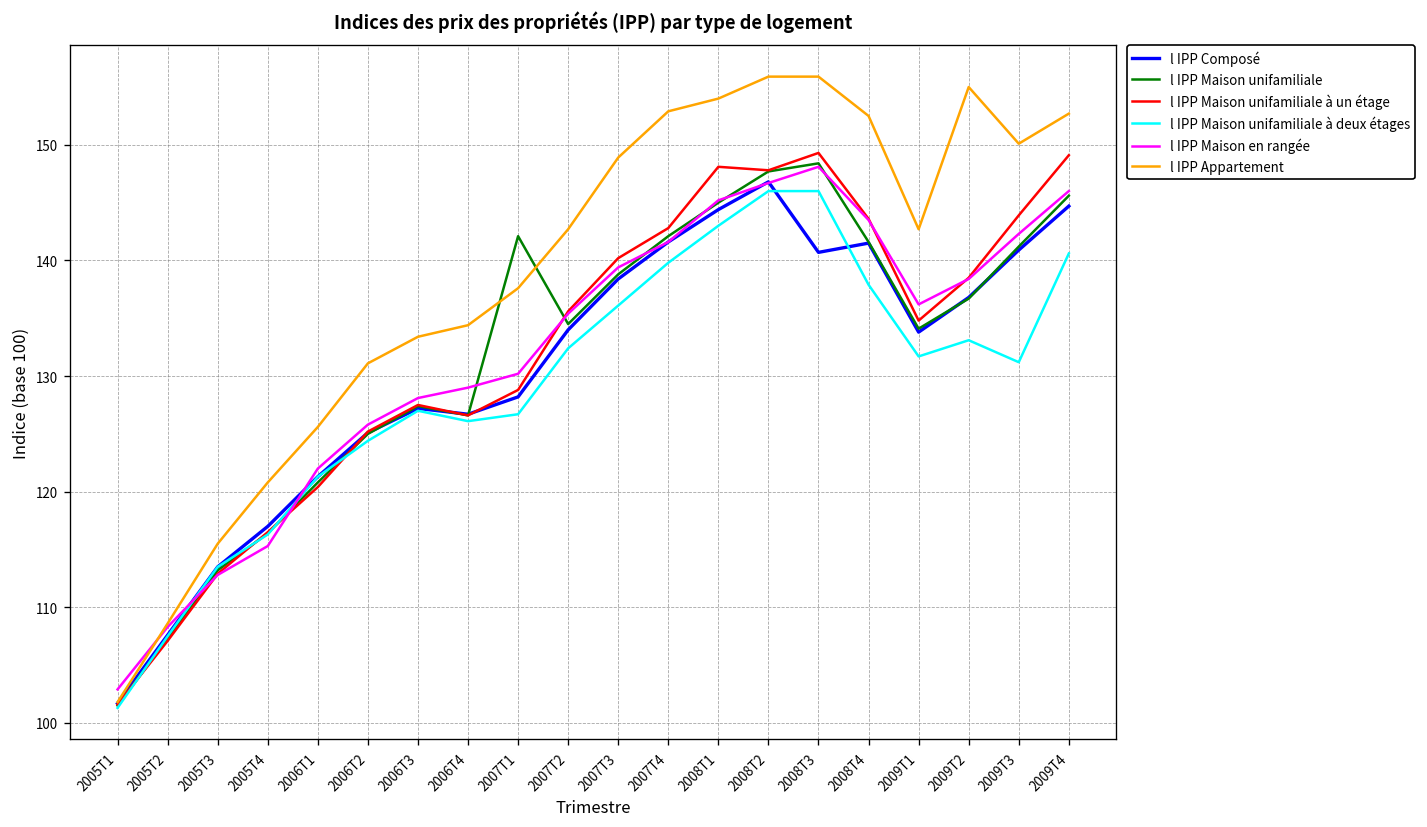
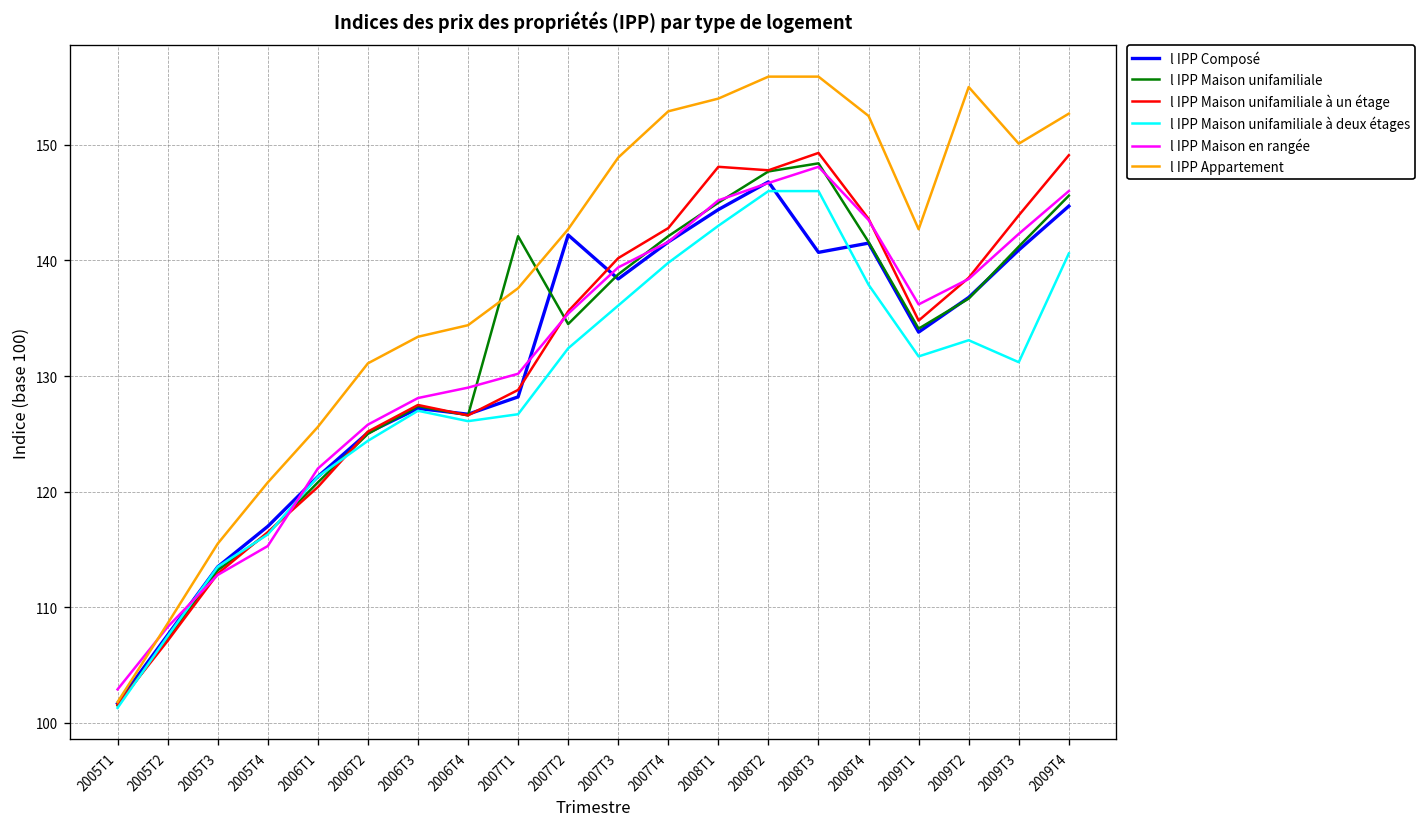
l IPP Composé, 2007T2: 134 -> 142
